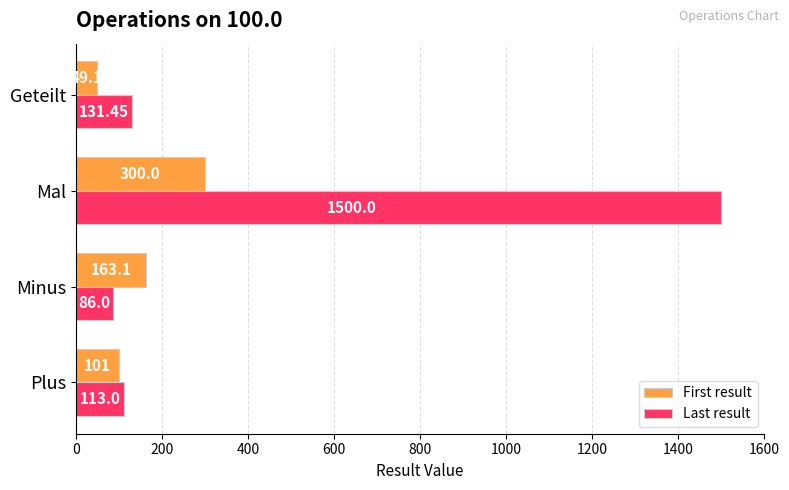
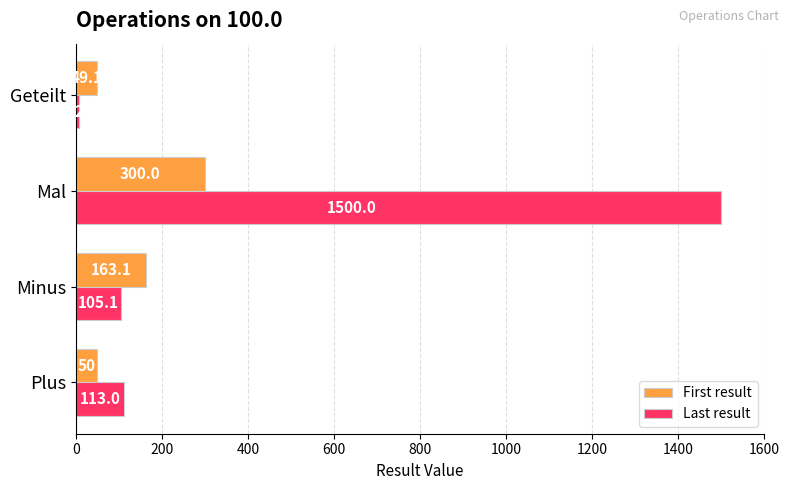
Last result, Geteilt: 130 -> 10
Last result, Minus: 86.0 -> 105.1
First result, Plus: 101 -> 50
